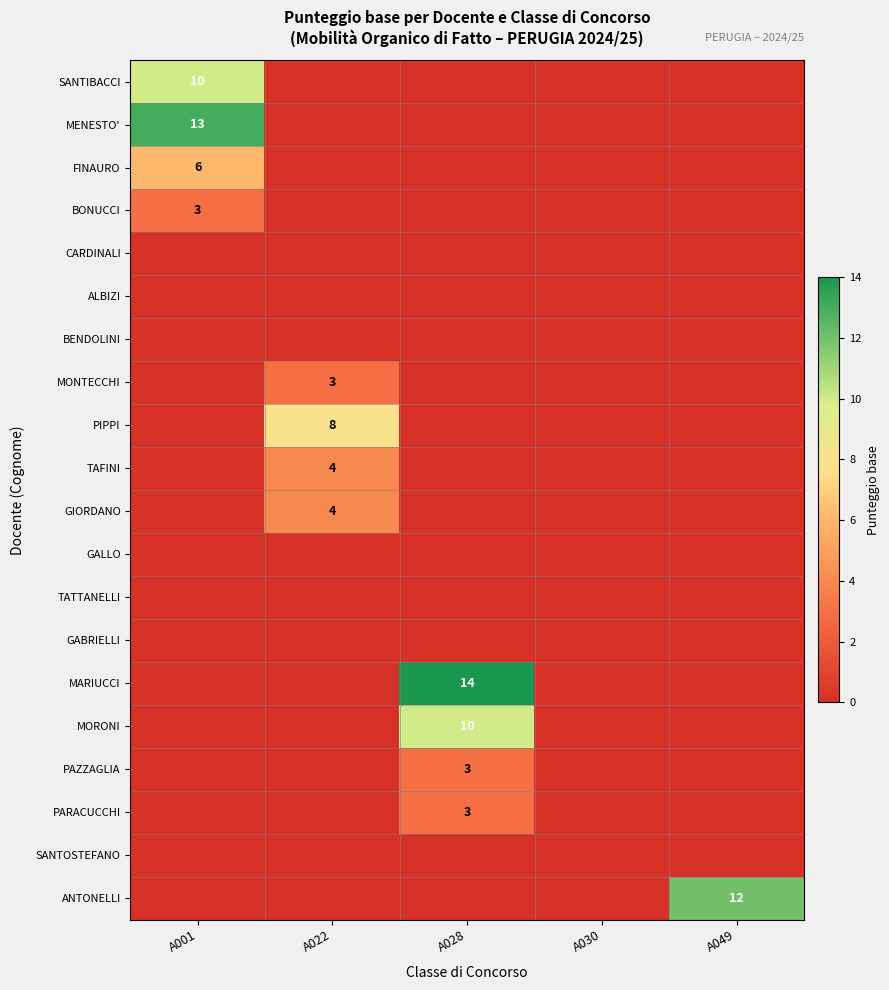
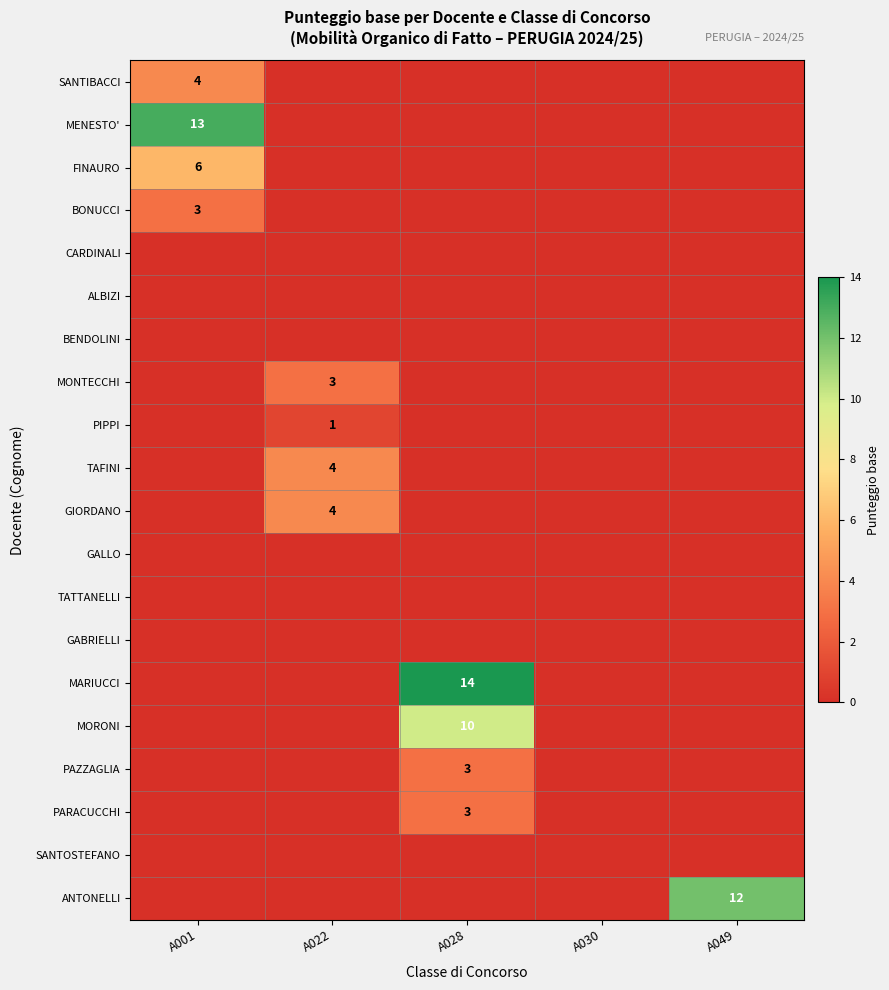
SANTIBACCI, A001: 10 -> 4
PIPPI, A022: 8 -> 1
